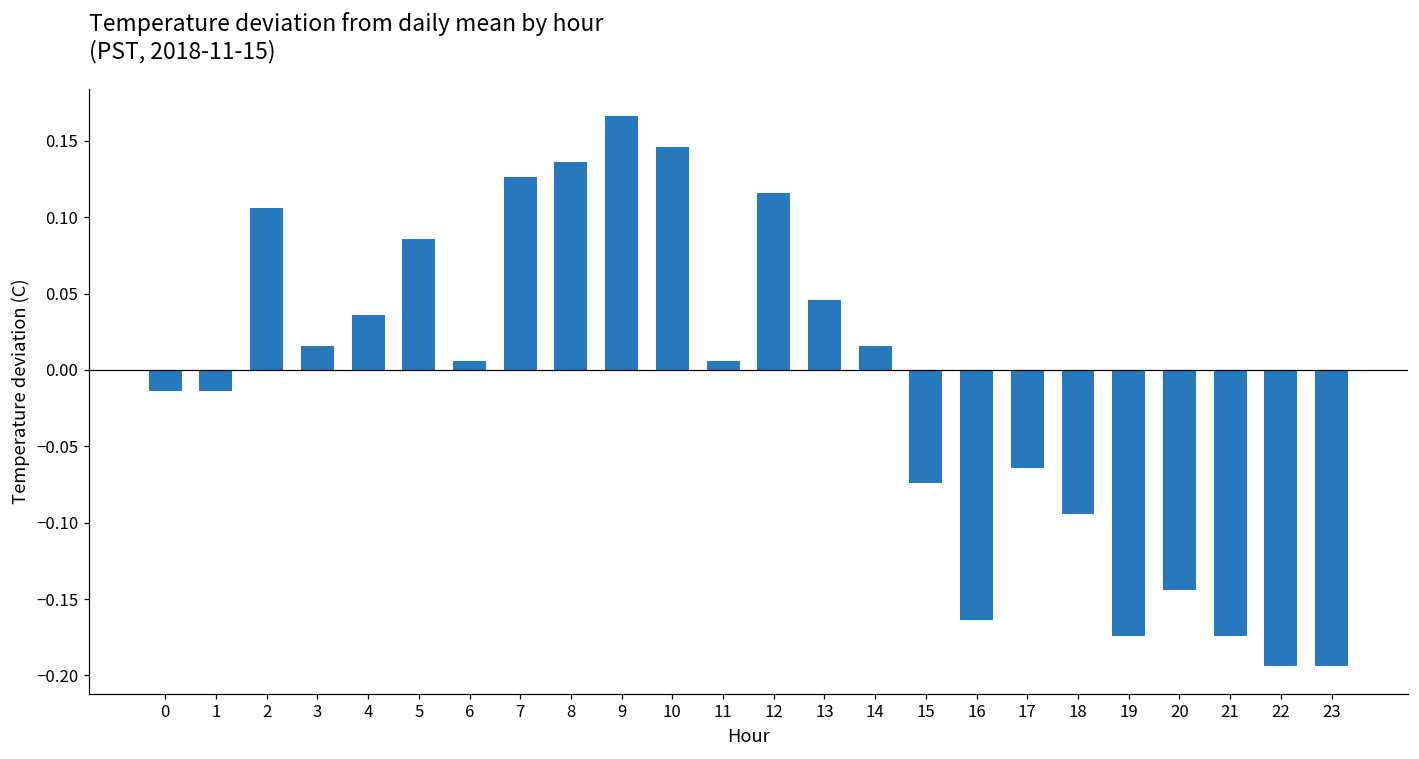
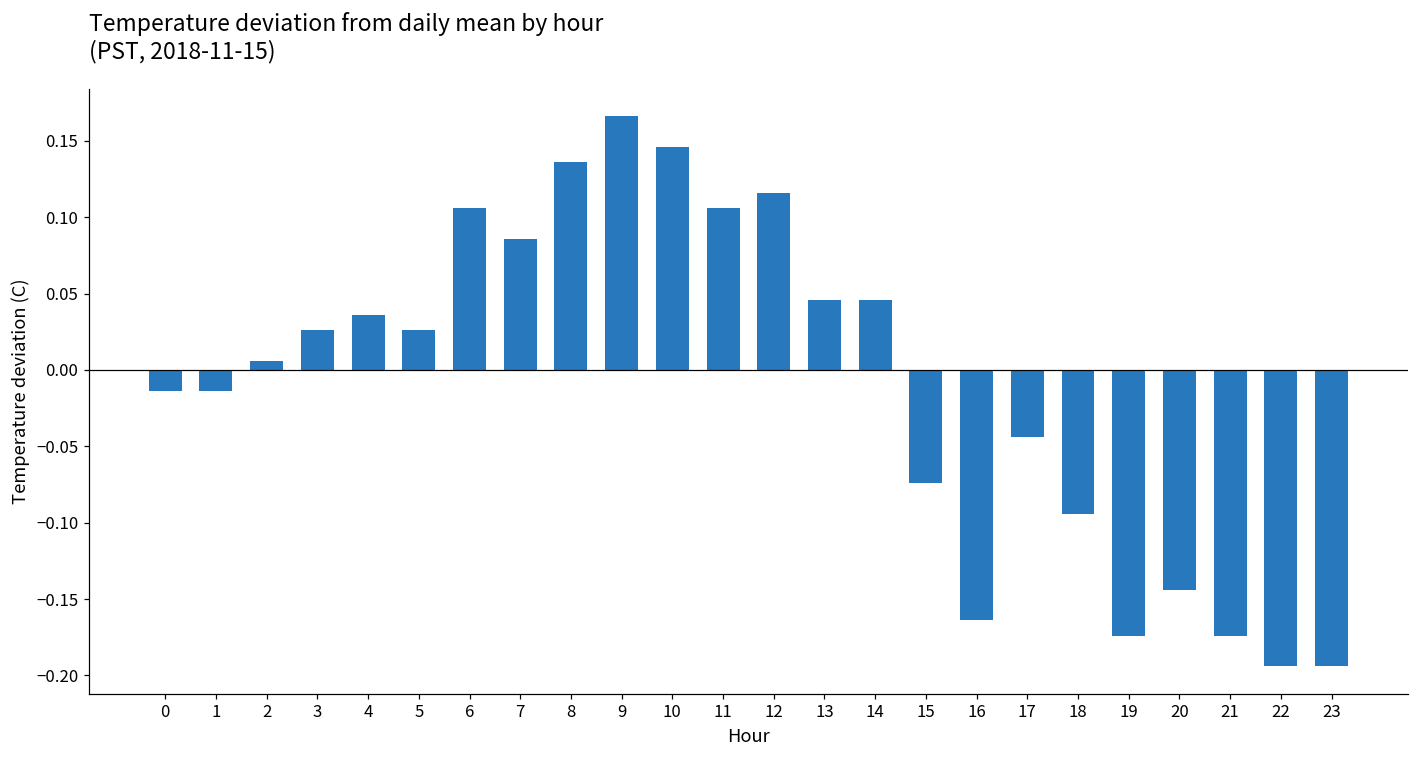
2: 0.106 -> 0.006
3: 0.016 -> 0.026
5: 0.086 -> 0.026
6: 0.006 -> 0.106
7: 0.126 -> 0.086
11: 0.006 -> 0.106
14: 0.016 -> 0.046
17: -0.064 -> -0.044
